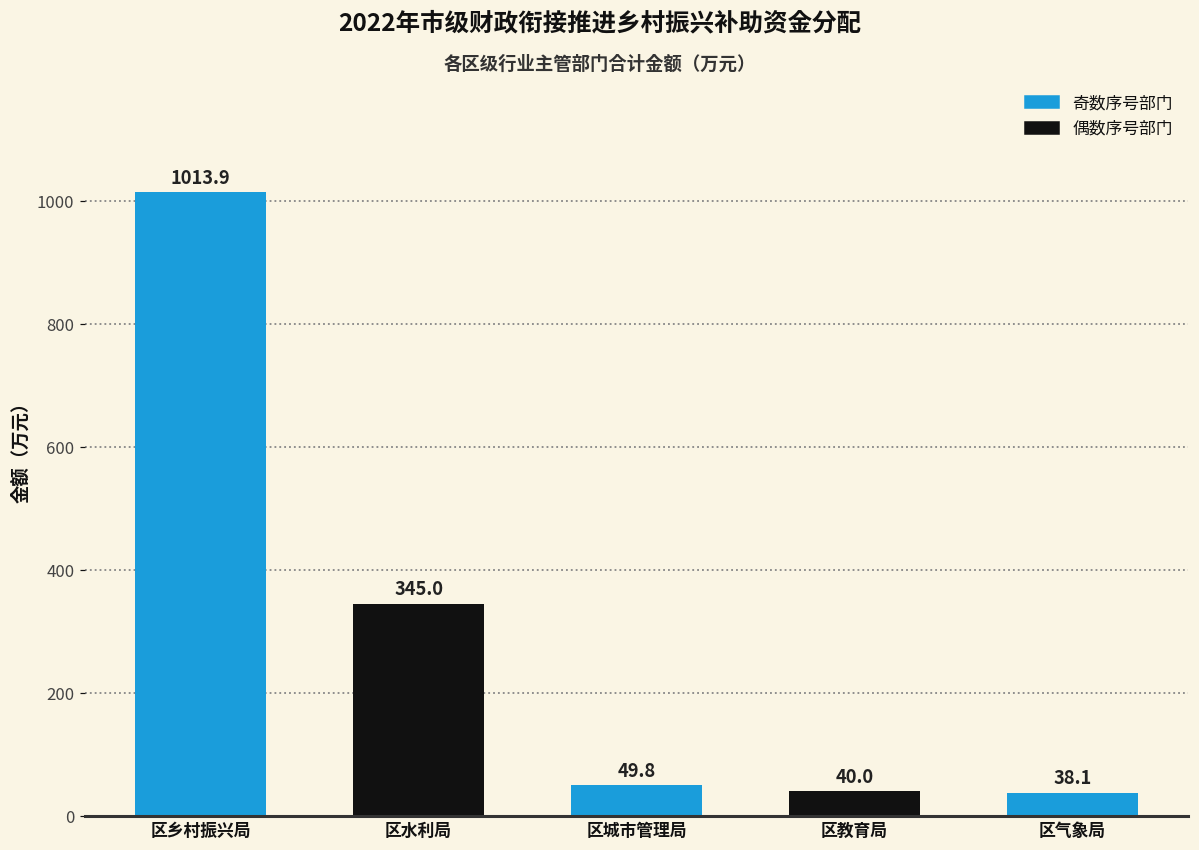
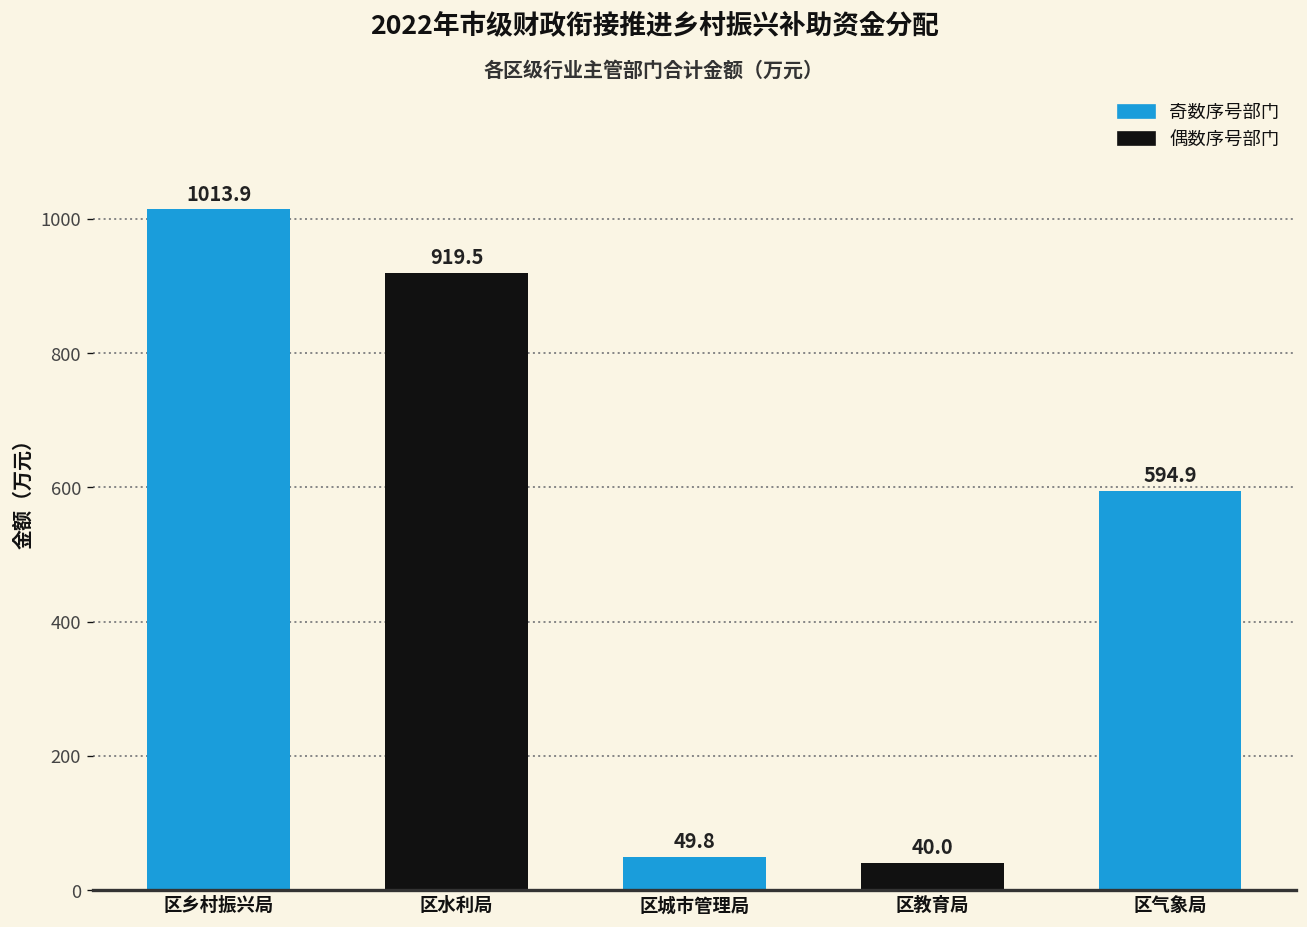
区水利局: 345.0 -> 919.5
区气象局: 38.1 -> 594.9
